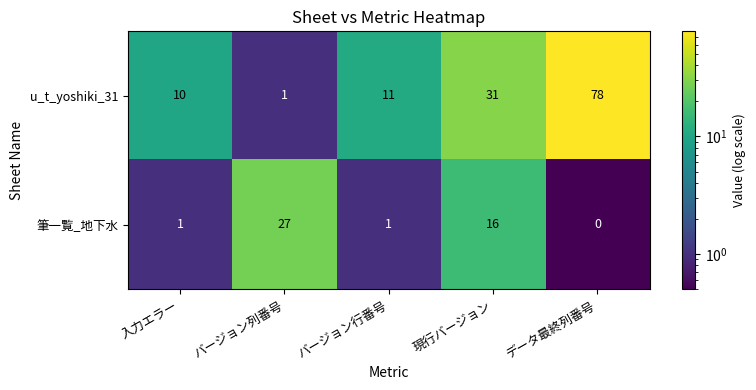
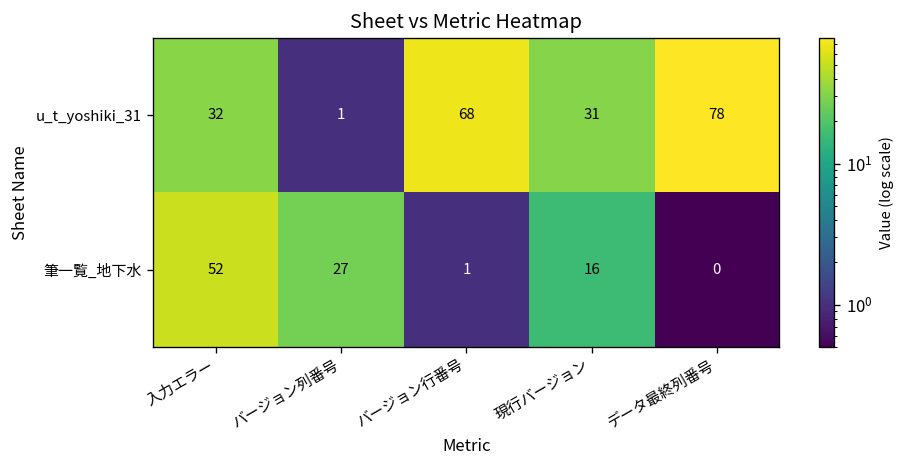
u_t_yoshiki_31, 入力エラー: 10 -> 32
u_t_yoshiki_31, バージョン行番号: 11 -> 68
筆一覧_地下水, 入力エラー: 1 -> 52
